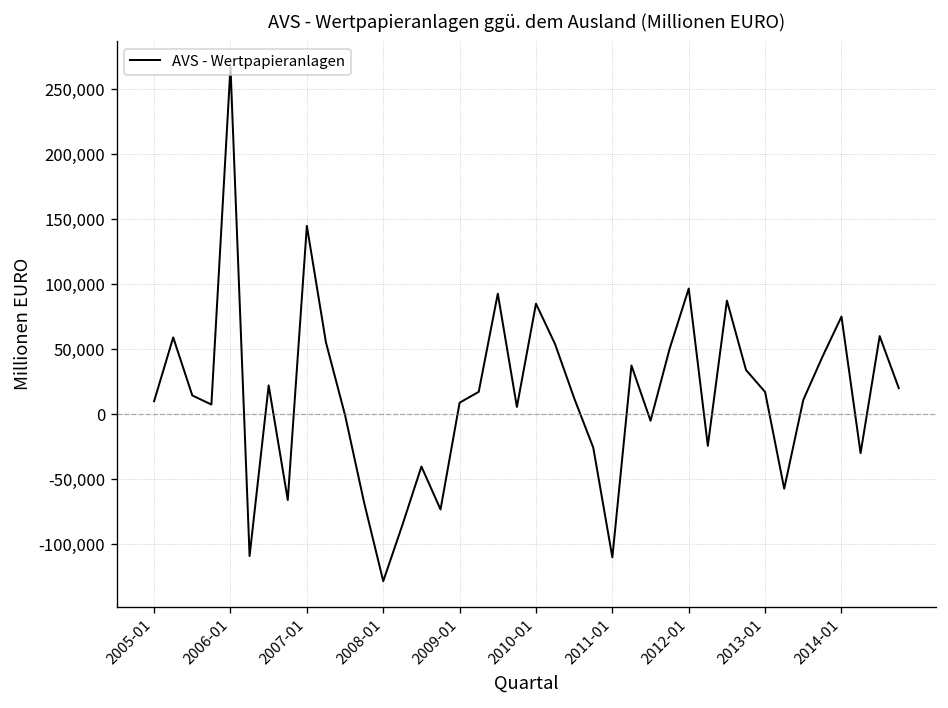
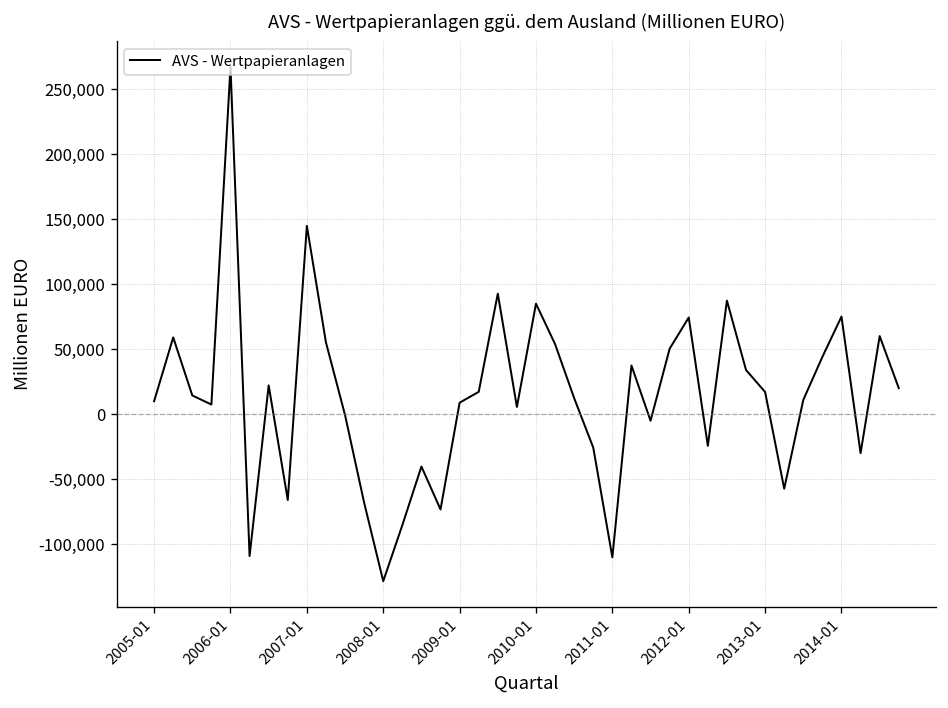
2012-01: 97,000 -> 74,000
